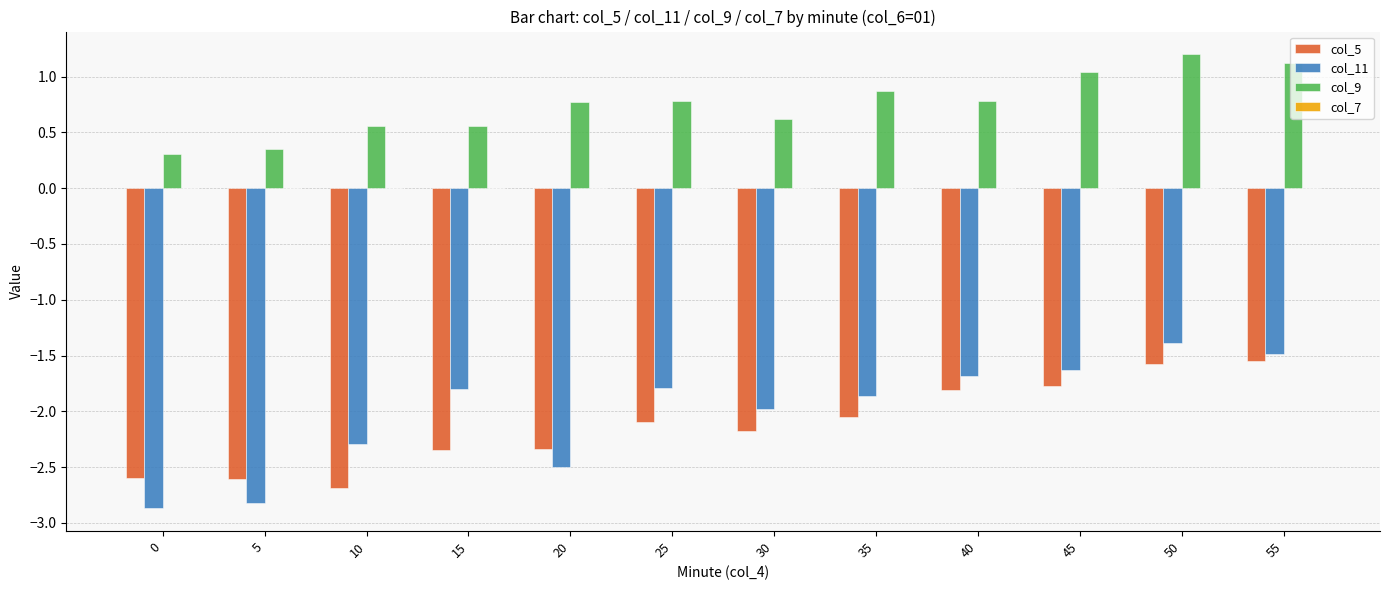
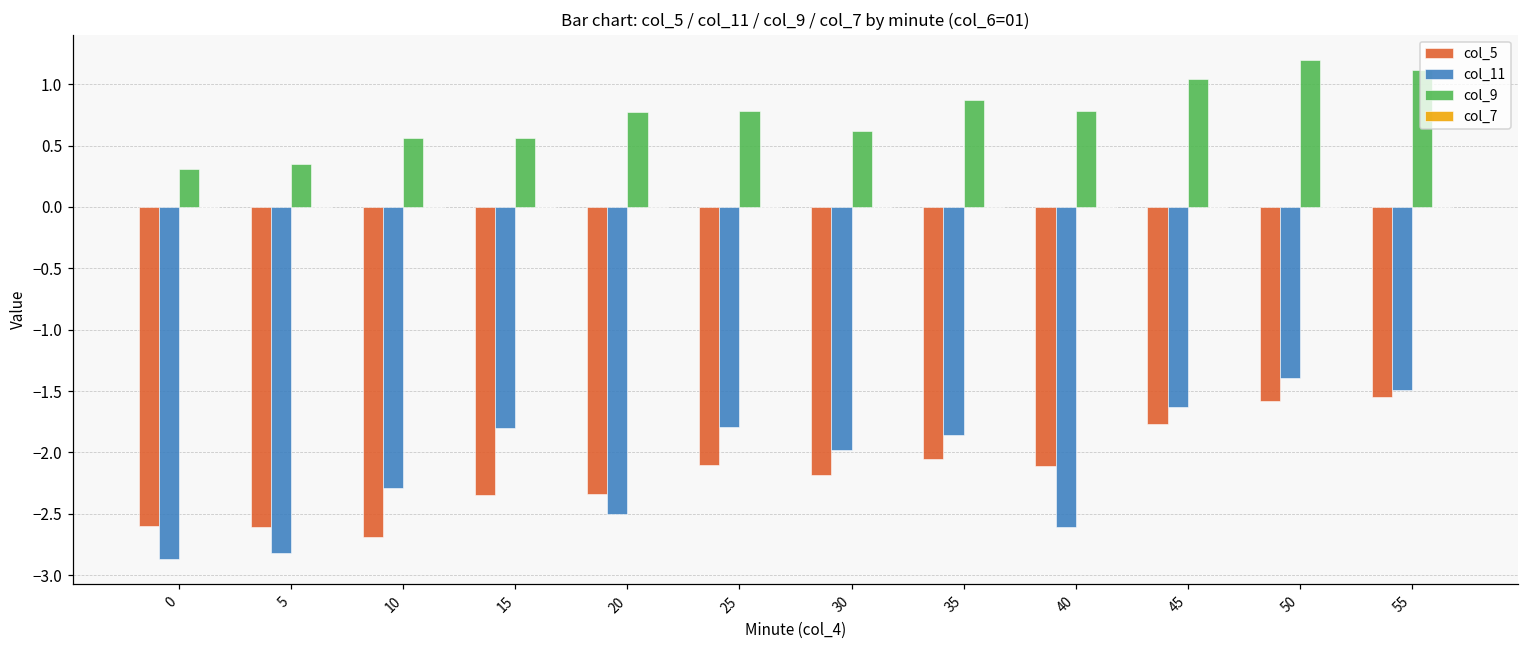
col_5, 40: -1.81 -> -2.11
col_11, 40: -1.68 -> -2.61
